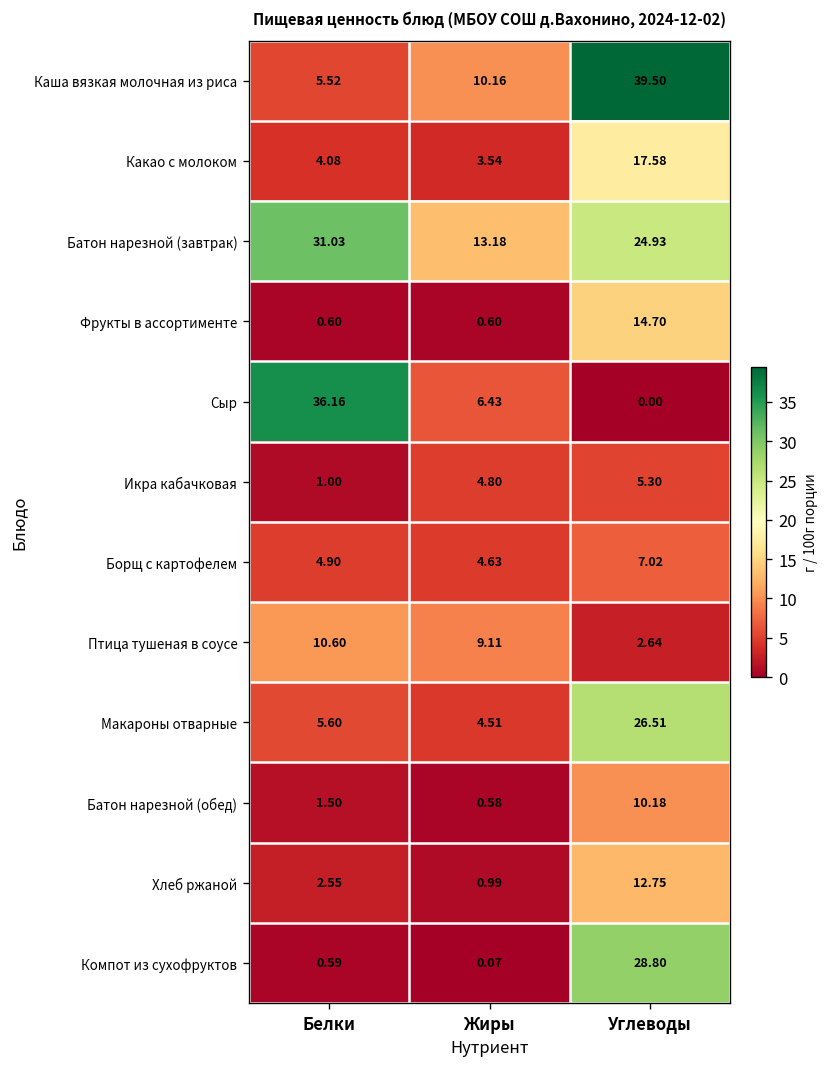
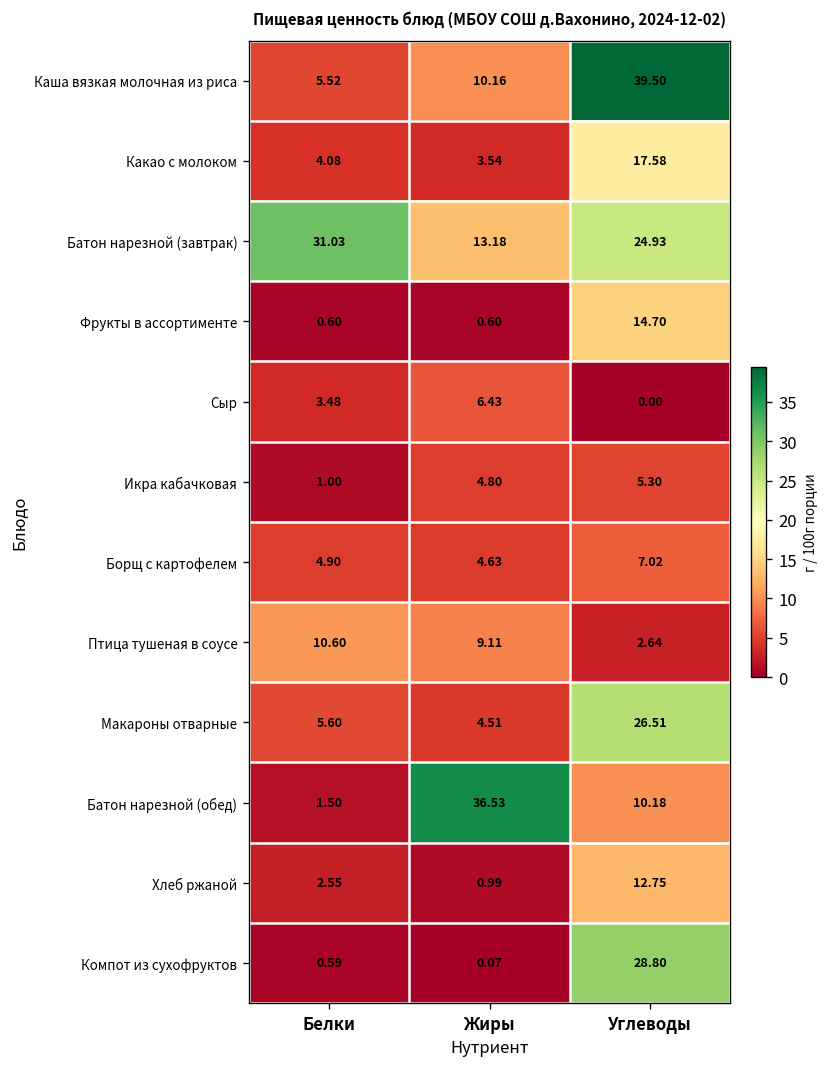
Сыр, Белки: 36.16 -> 3.48
Батон нарезной (обед), Жиры: 0.58 -> 36.53
